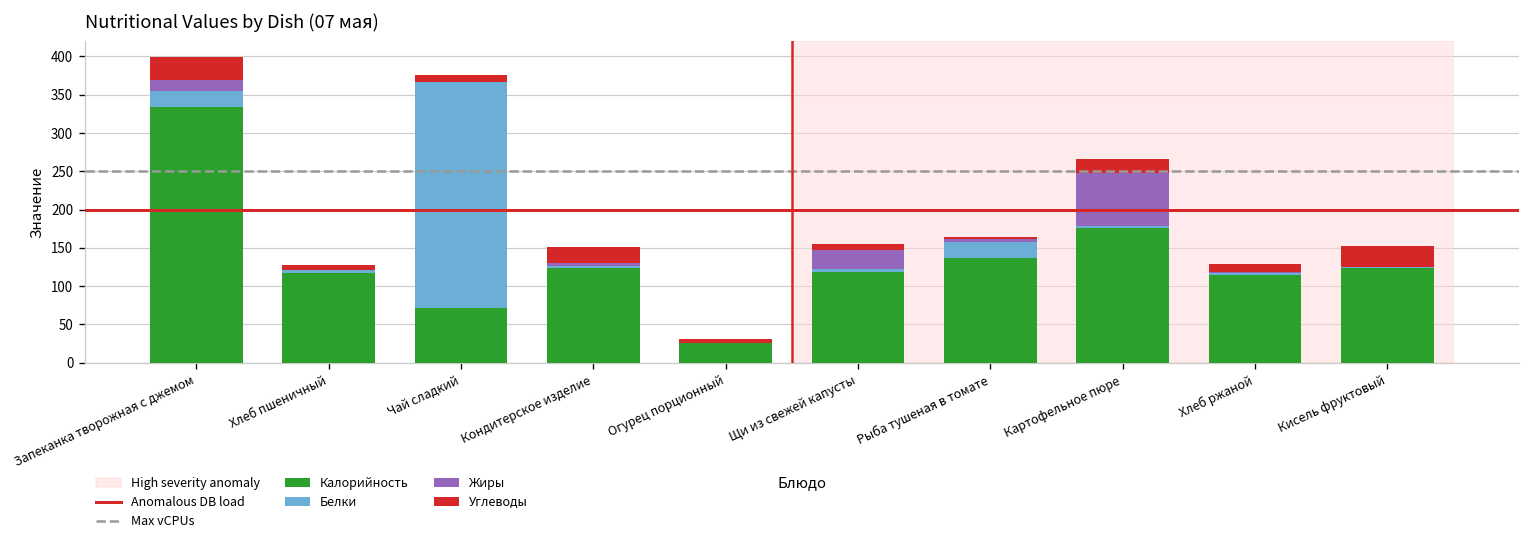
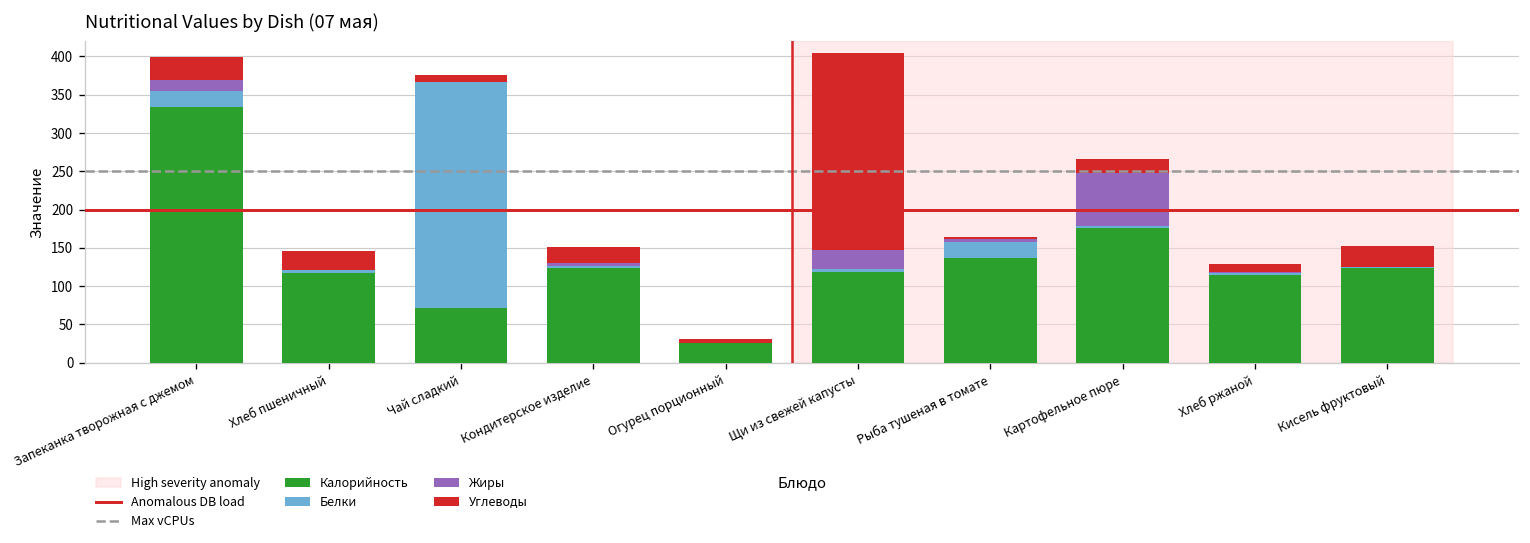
Углеводы, Хлеб пшеничный: 10 -> 20
Углеводы, Щи из свежей капусты: 10 -> 260
